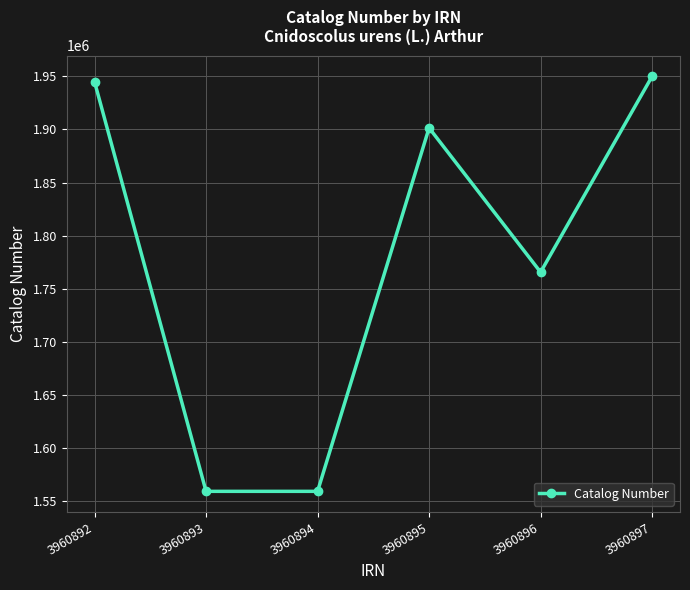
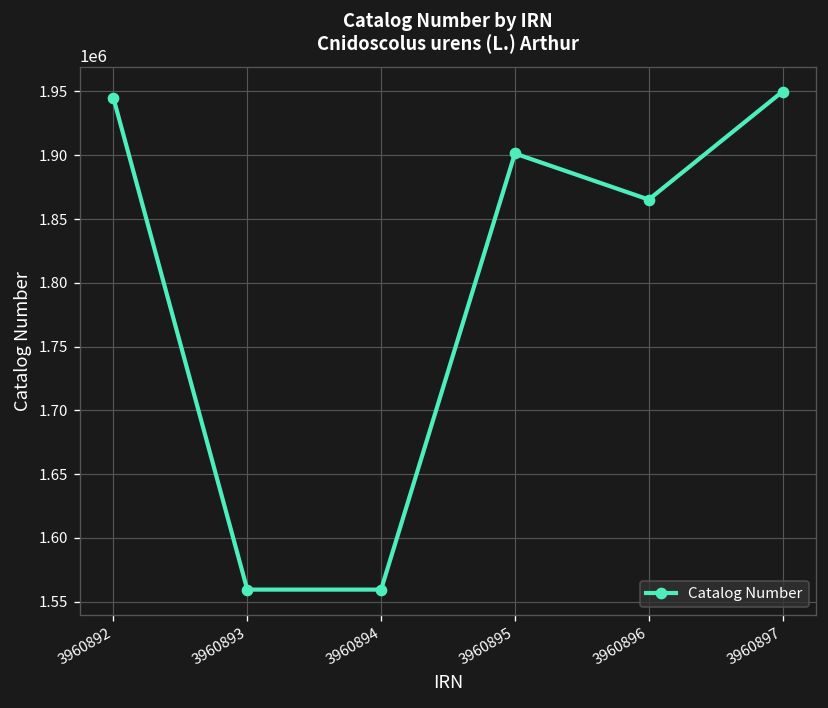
3960896: 1766000 -> 1865000
